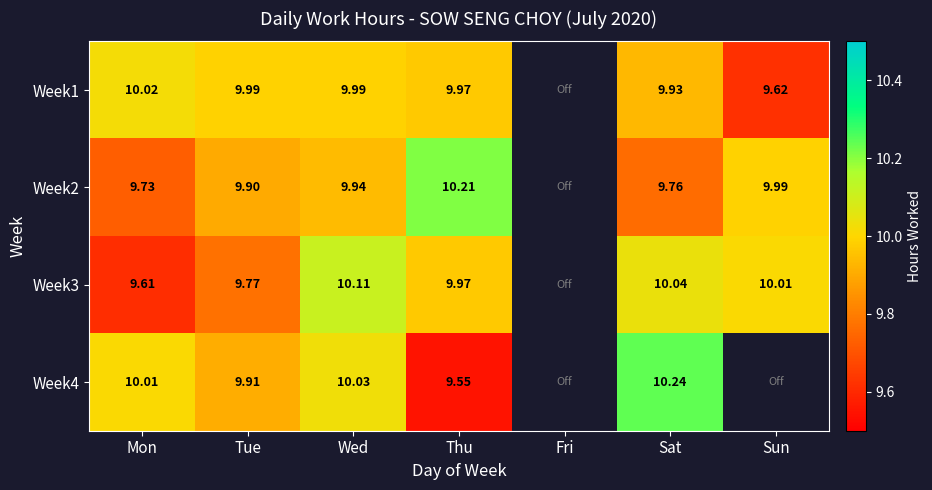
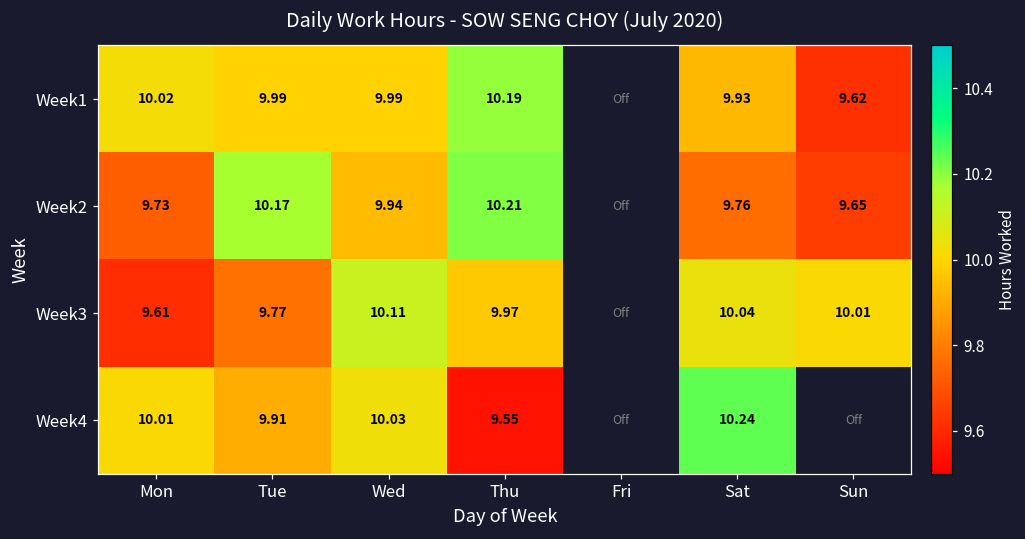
Week1, Thu: 9.97 -> 10.19
Week2, Tue: 9.90 -> 10.17
Week2, Sun: 9.99 -> 9.65
